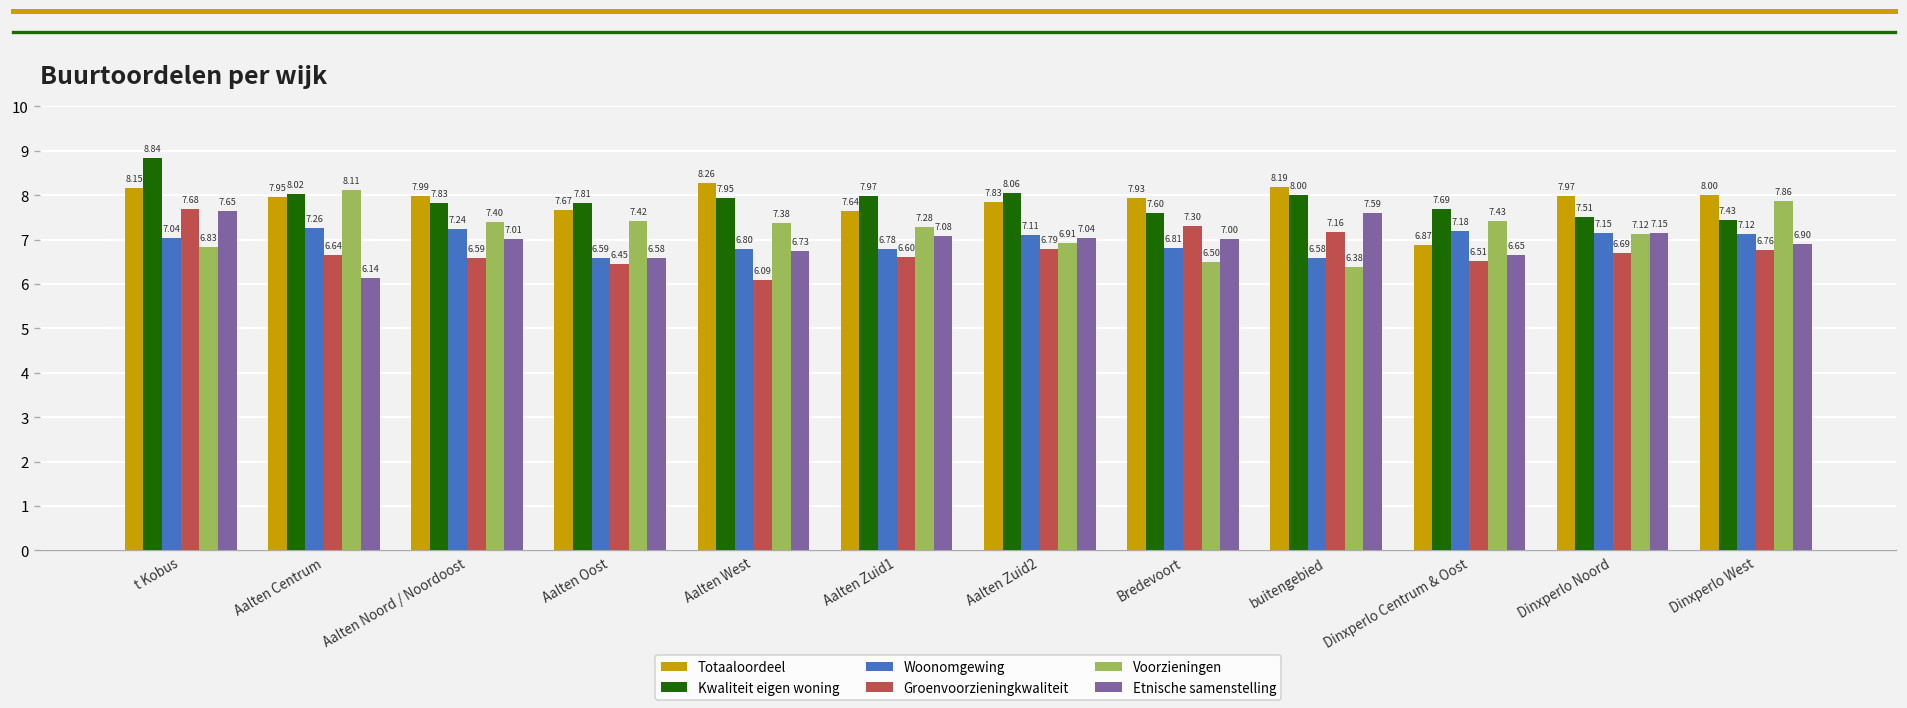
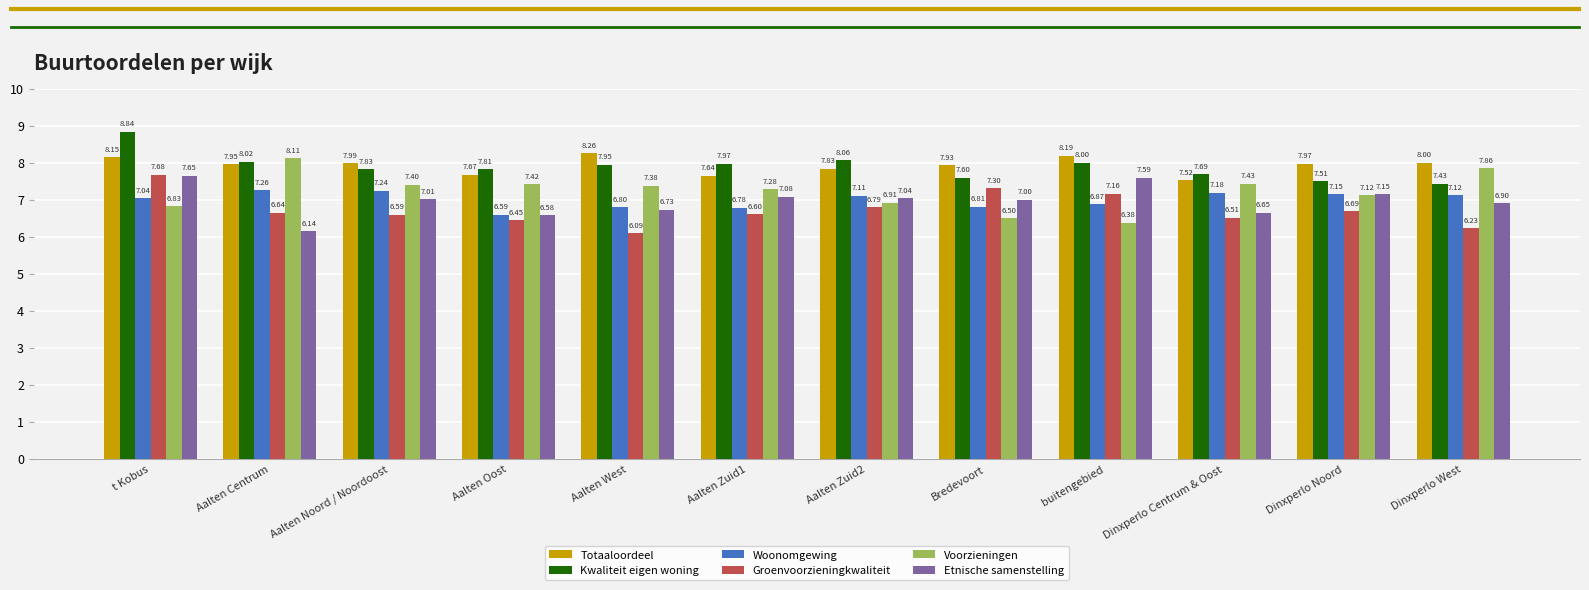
Woonomgewing, buitengebied: 6.58 -> 6.87
Totaaloordeel, Dinxperlo Centrum & Oost: 6.87 -> 7.52
Groenvoorzieningkwaliteit, Dinxperlo West: 6.76 -> 6.23
